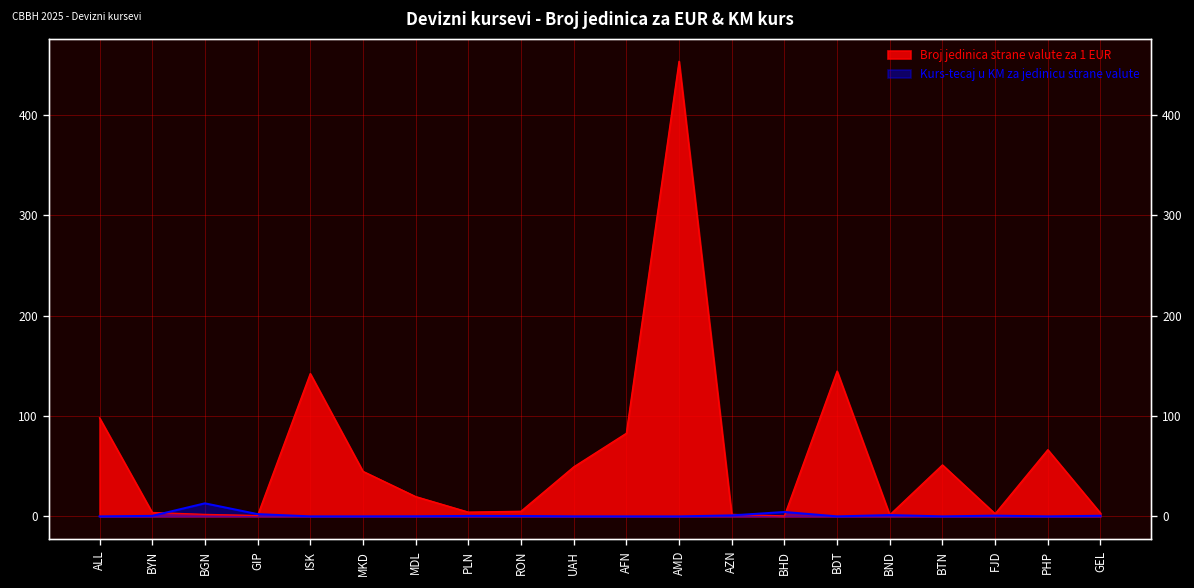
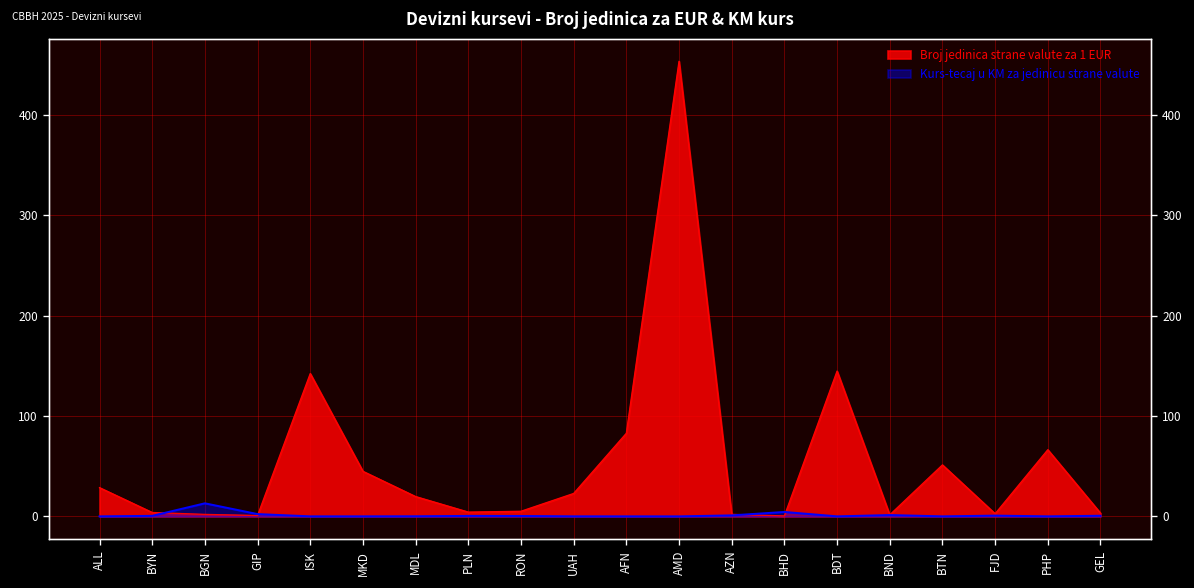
Broj jedinica strane valute za 1 EUR, ALL: 100 -> 30
Broj jedinica strane valute za 1 EUR, UAH: 50 -> 20
